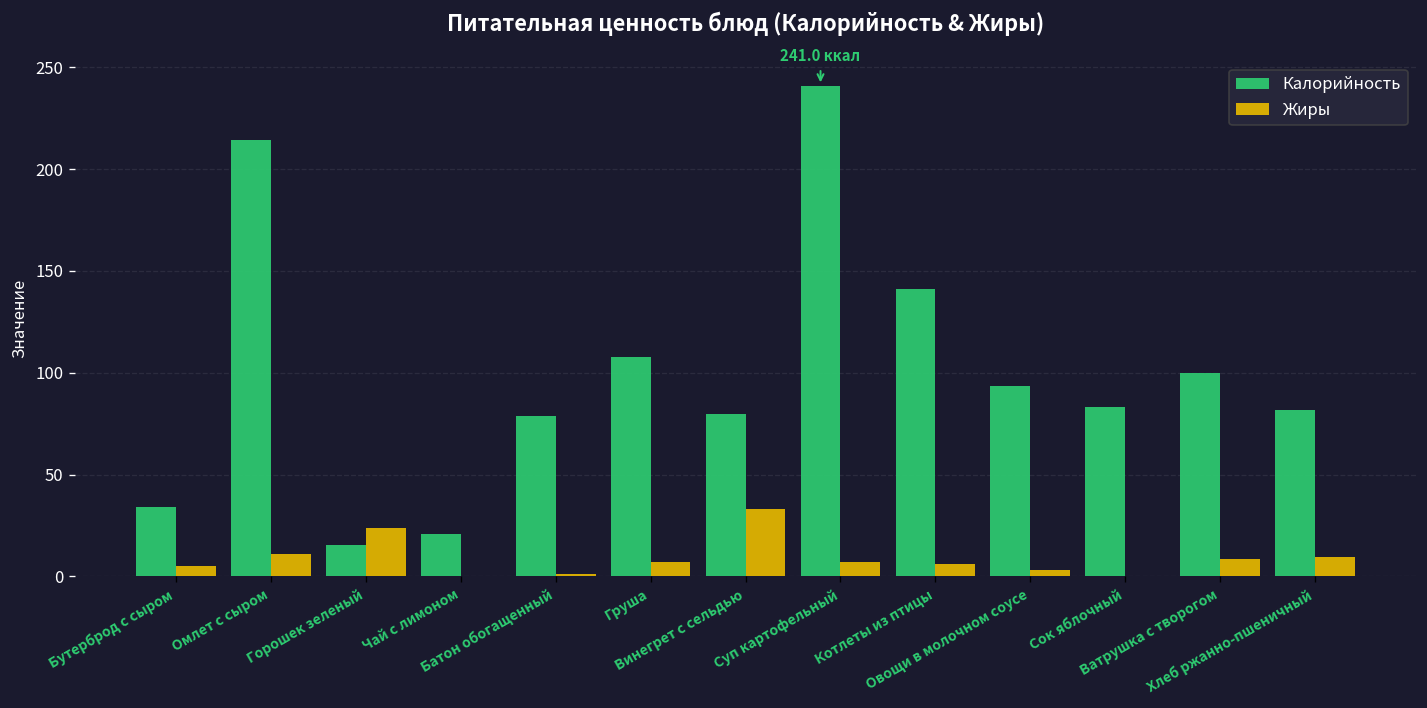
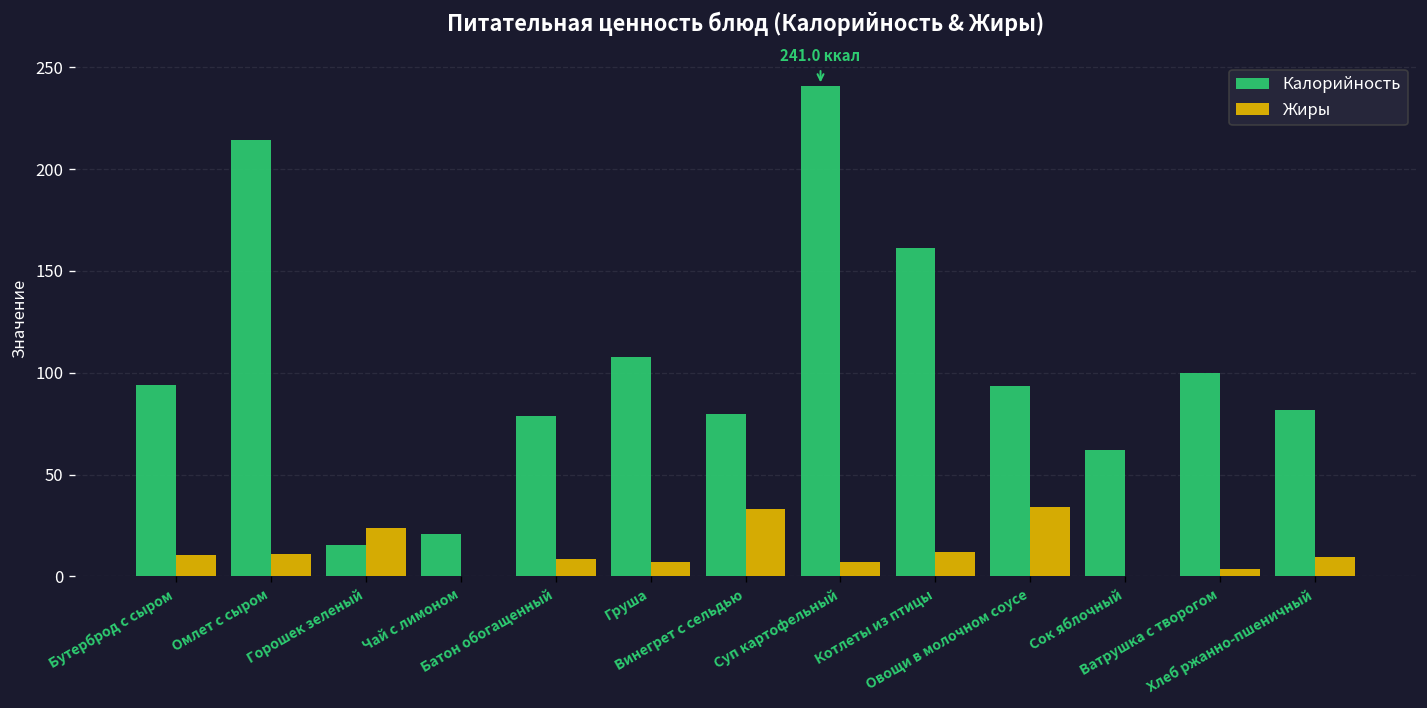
Калорийность, Бутерброд с сыром: 34 -> 94
Жиры, Бутерброд с сыром: 5 -> 11
Жиры, Батон обогащенный: 1 -> 9
Калорийность, Котлеты из птицы: 141 -> 162
Жиры, Котлеты из птицы: 6 -> 12
Жиры, Овощи в молочном соусе: 3 -> 34
Калорийность, Сок яблочный: 83 -> 62
Жиры, Ватрушка с творогом: 8 -> 4
